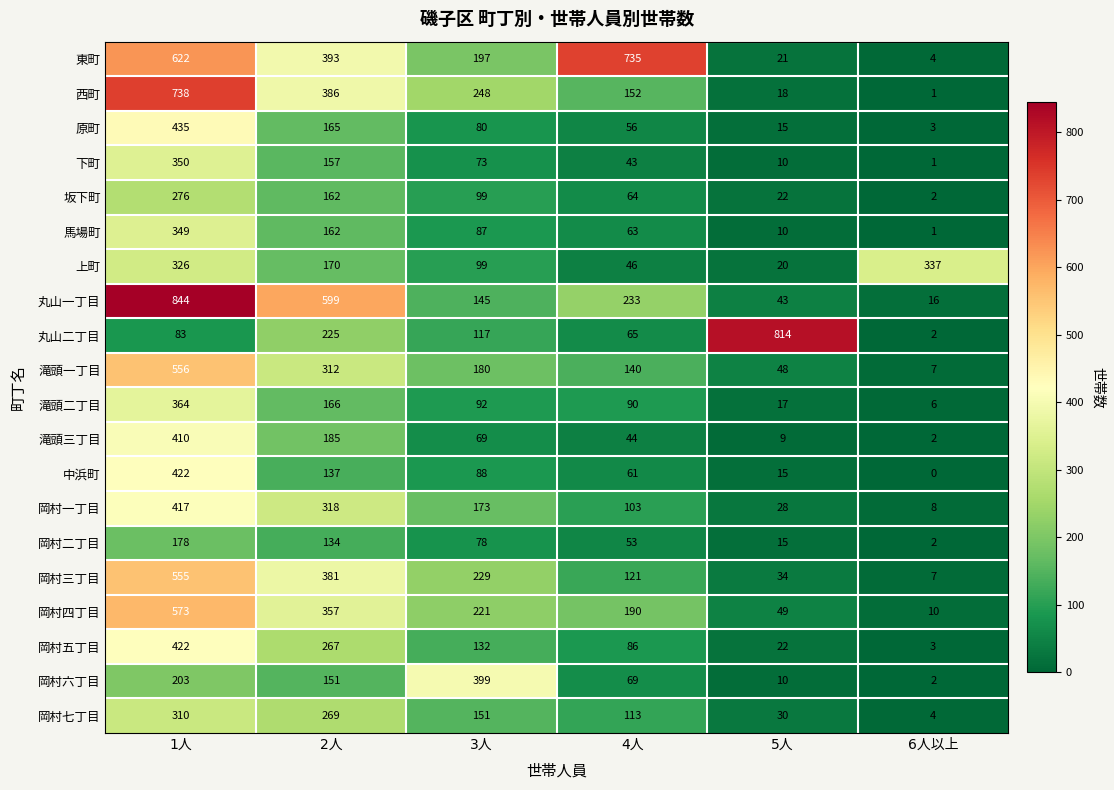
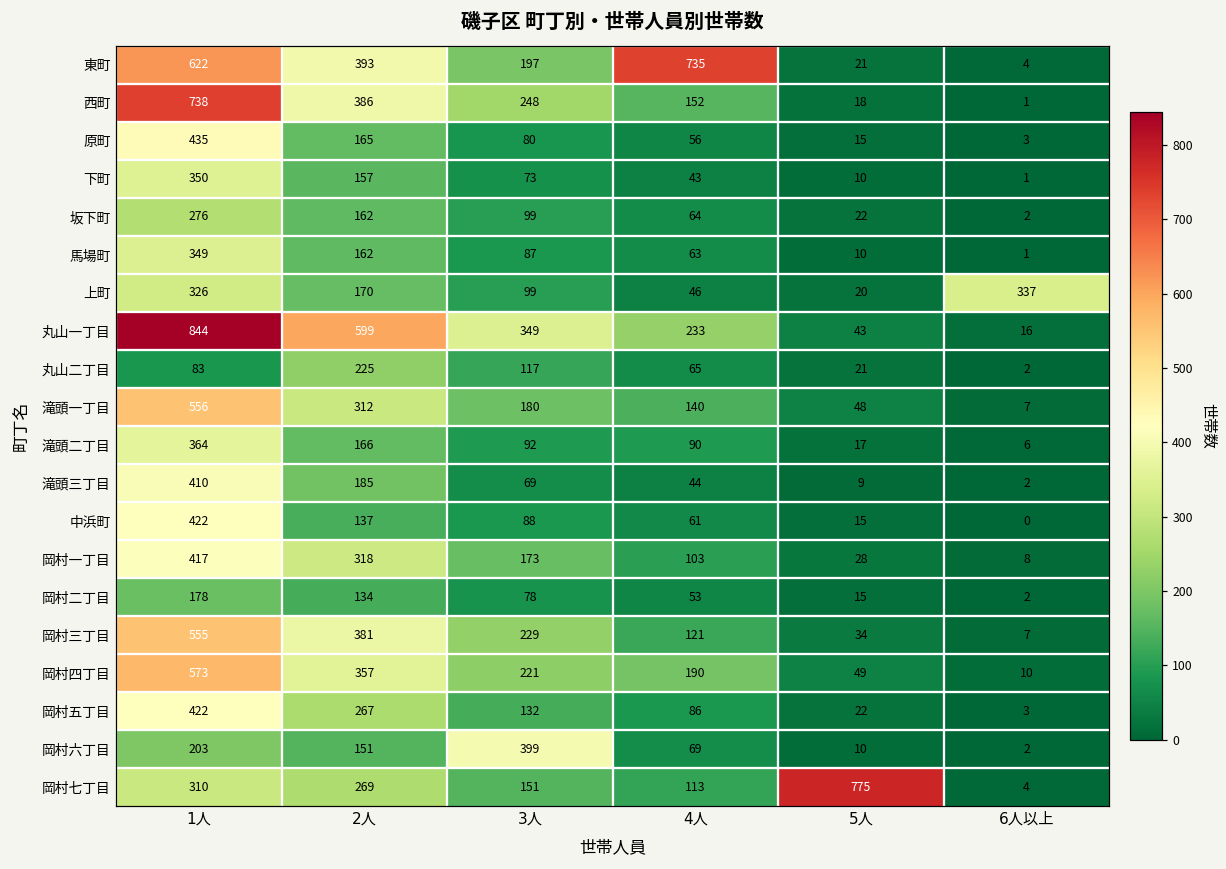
丸山一丁目, 3人: 145 -> 349
丸山二丁目, 5人: 814 -> 21
岡村七丁目, 5人: 30 -> 775
